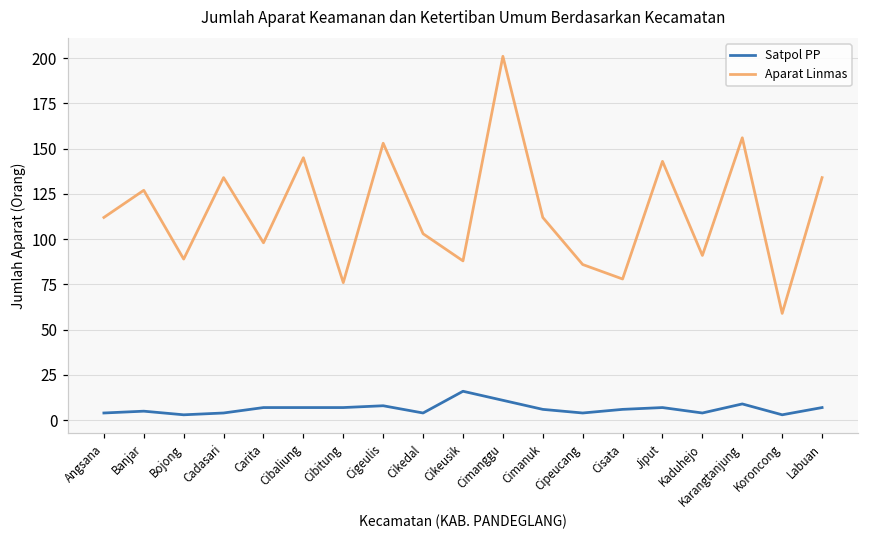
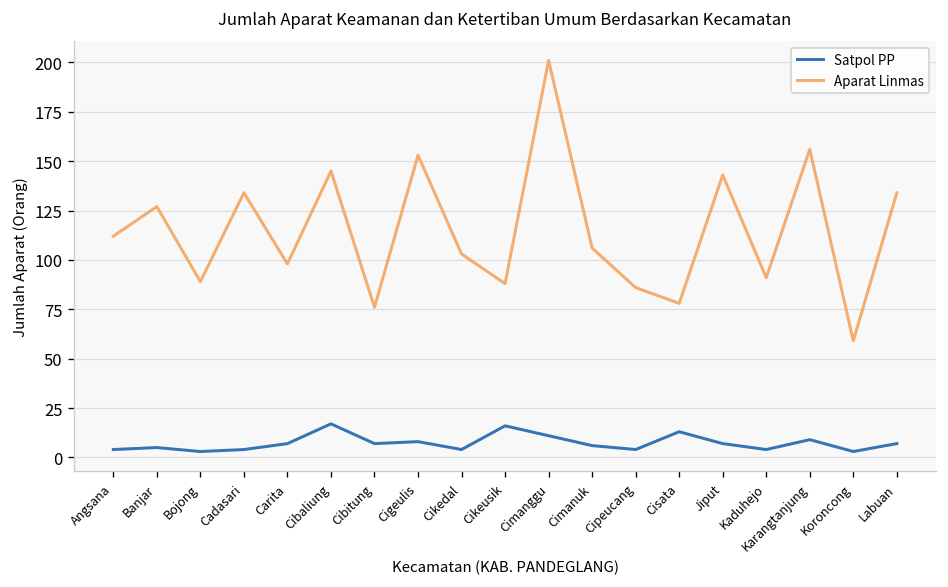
Satpol PP, Cibaliung: 7 -> 17
Aparat Linmas, Cimanuk: 112 -> 106
Satpol PP, Cisata: 6 -> 13
